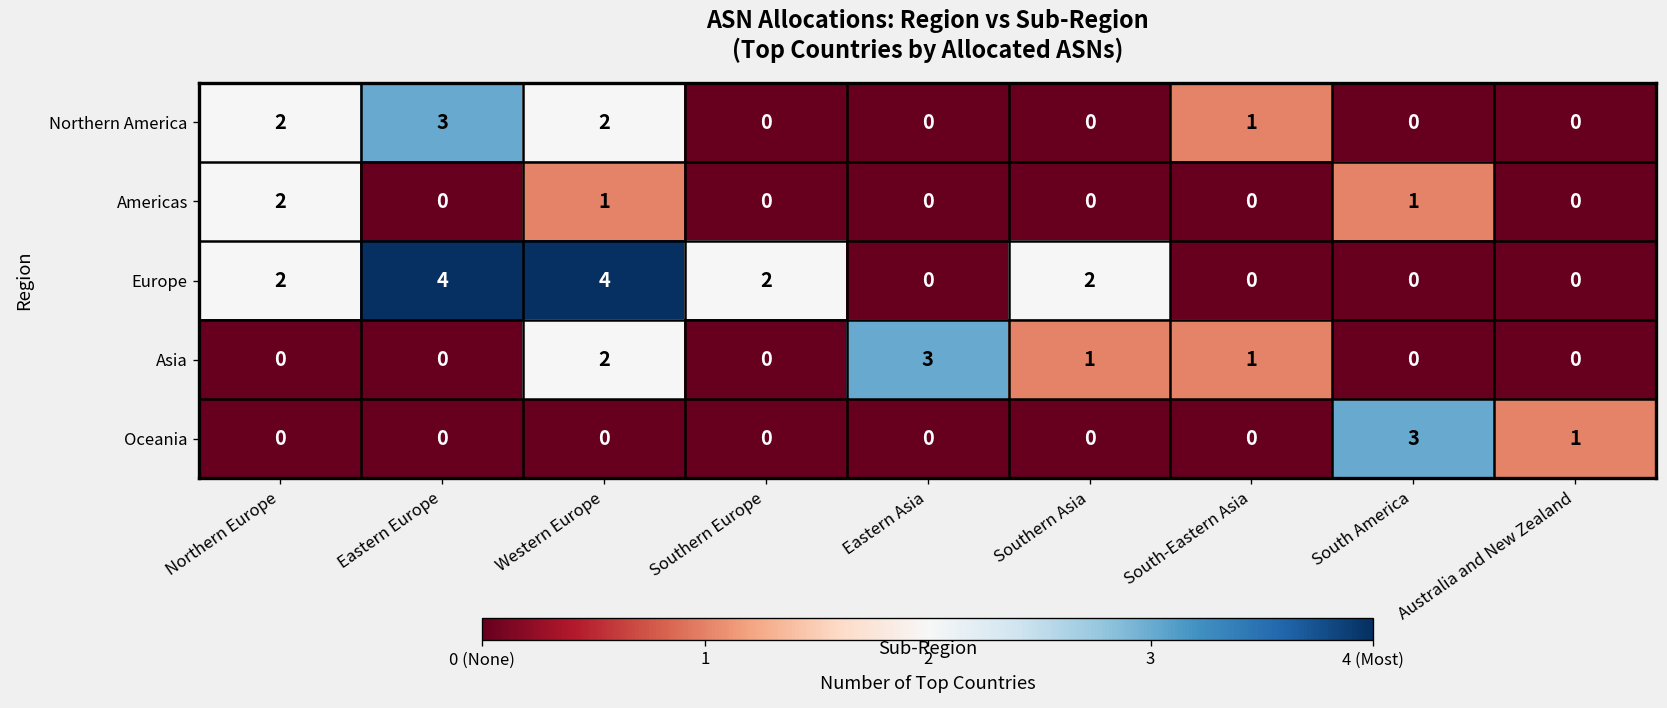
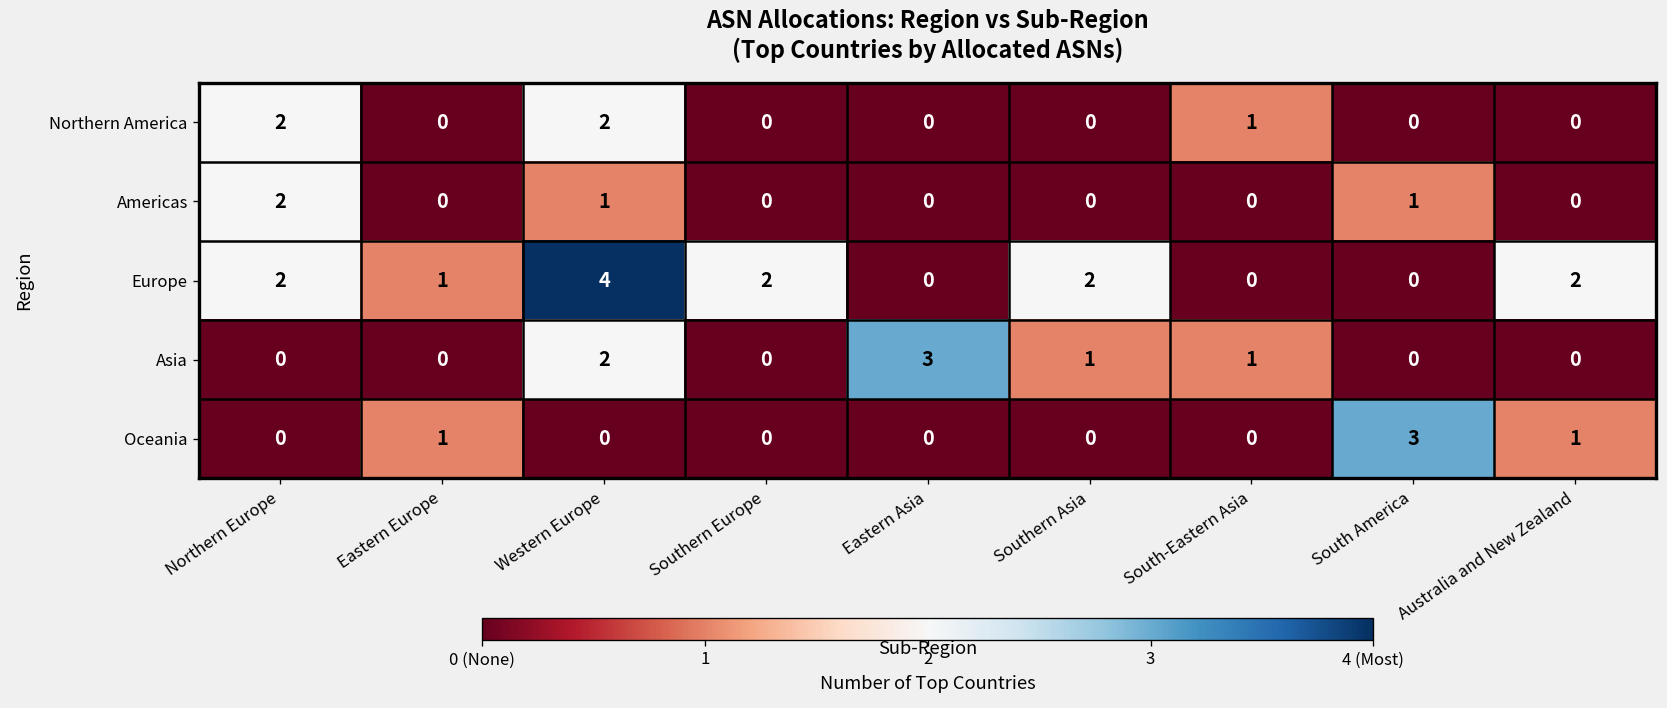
Northern America, Eastern Europe: 3 -> 0
Europe, Eastern Europe: 4 -> 1
Europe, Australia and New Zealand: 0 -> 2
Oceania, Eastern Europe: 0 -> 1
